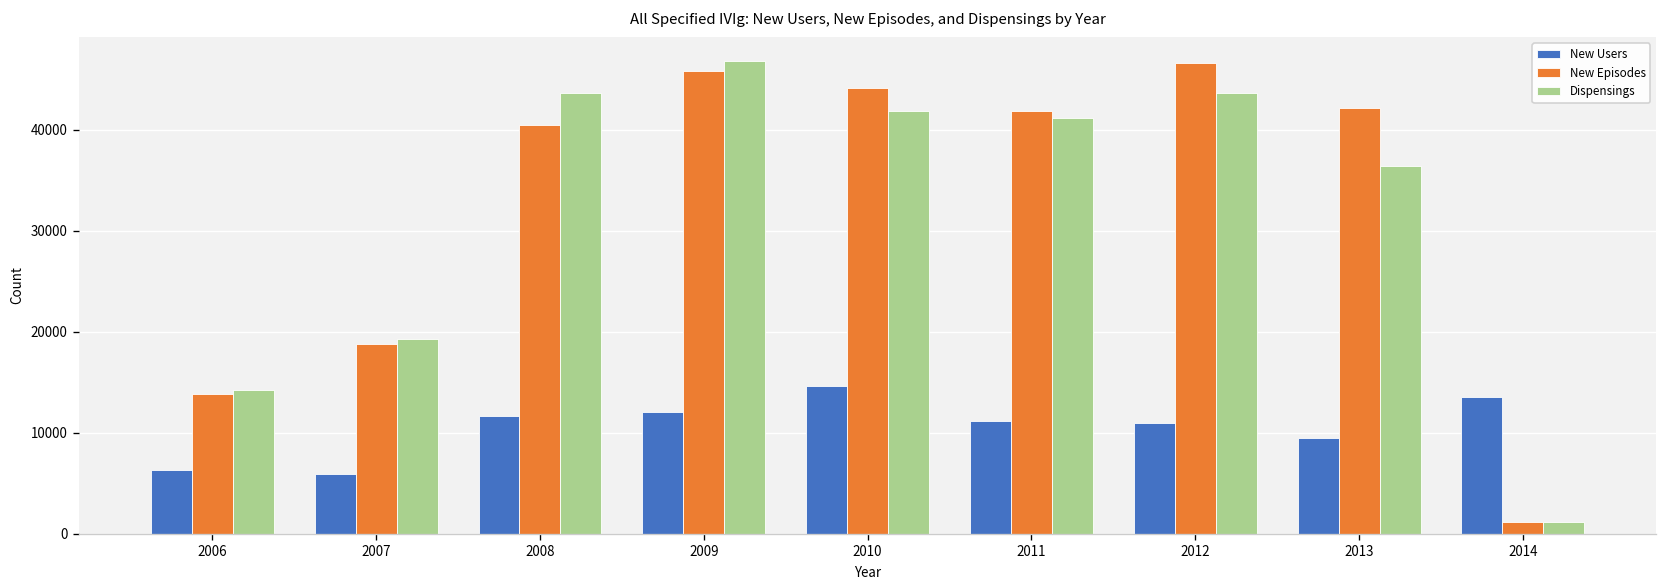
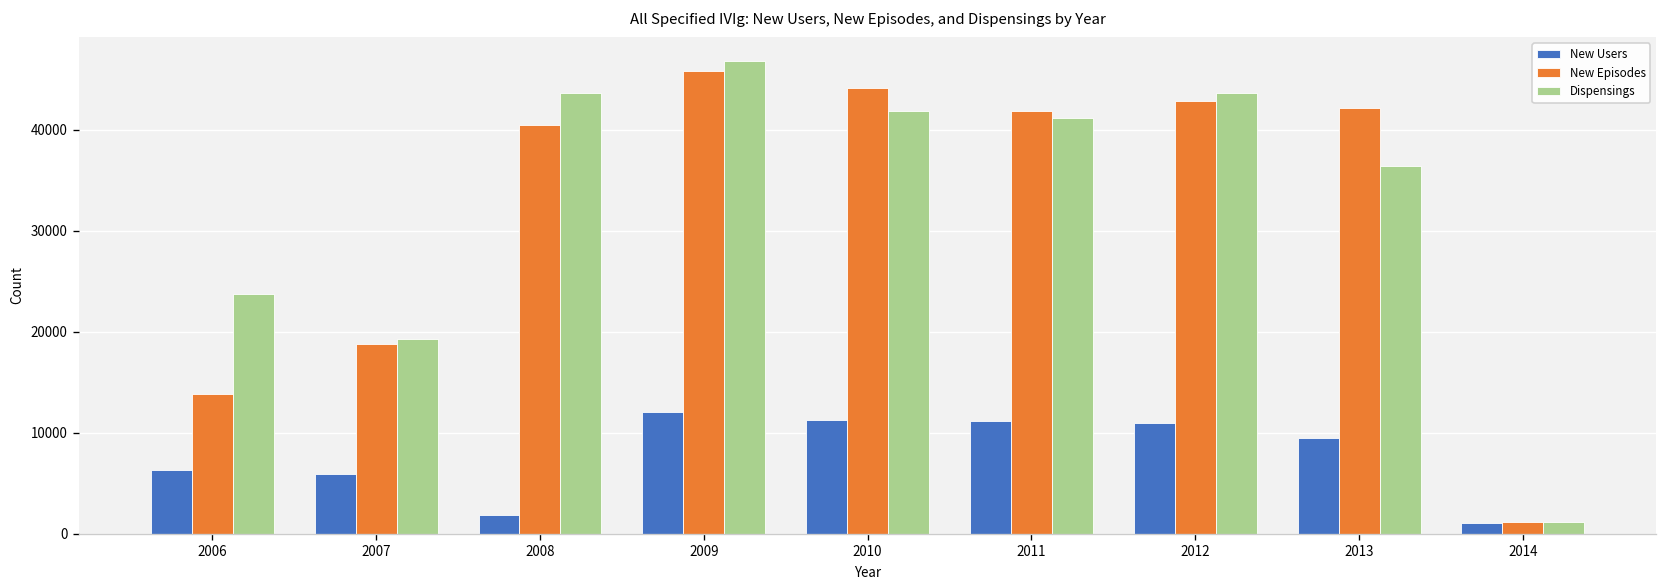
Dispensings, 2006: 14000 -> 24000
New Users, 2008: 12000 -> 2000
New Users, 2010: 15000 -> 11000
New Episodes, 2012: 47000 -> 43000
New Users, 2014: 13000 -> 1000
